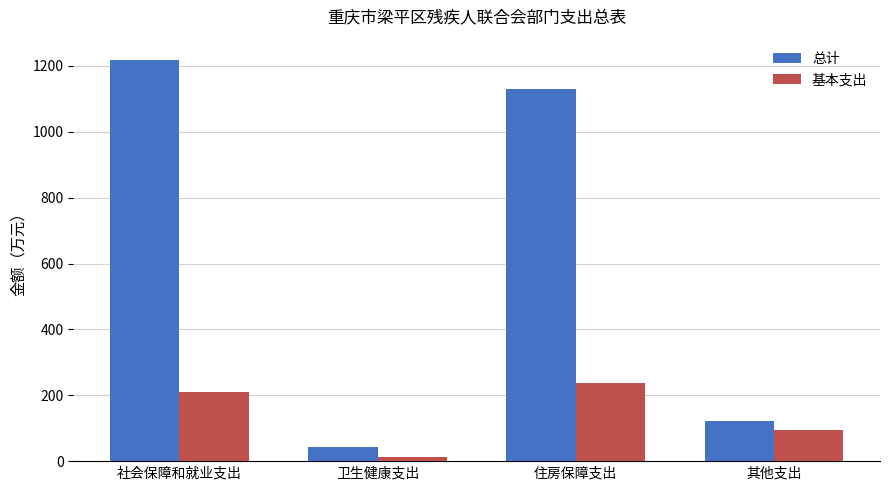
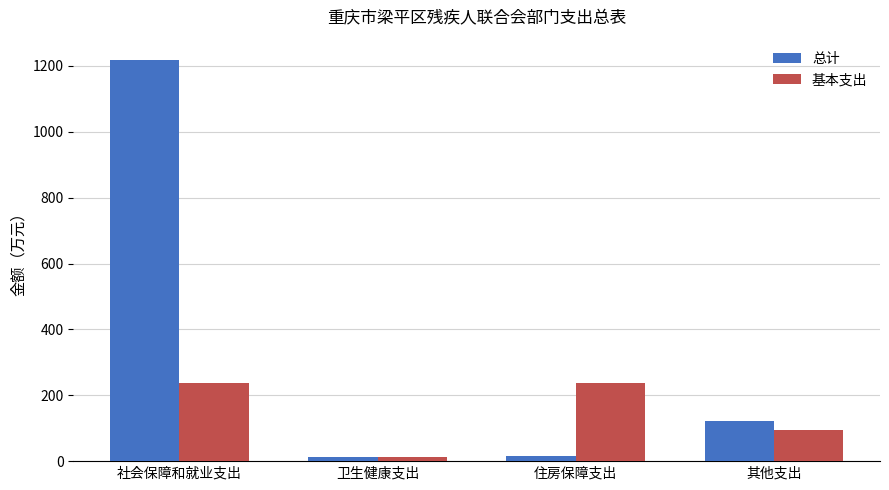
基本支出, 社会保障和就业支出: 210 -> 240
总计, 卫生健康支出: 40 -> 10
总计, 住房保障支出: 1130 -> 10
